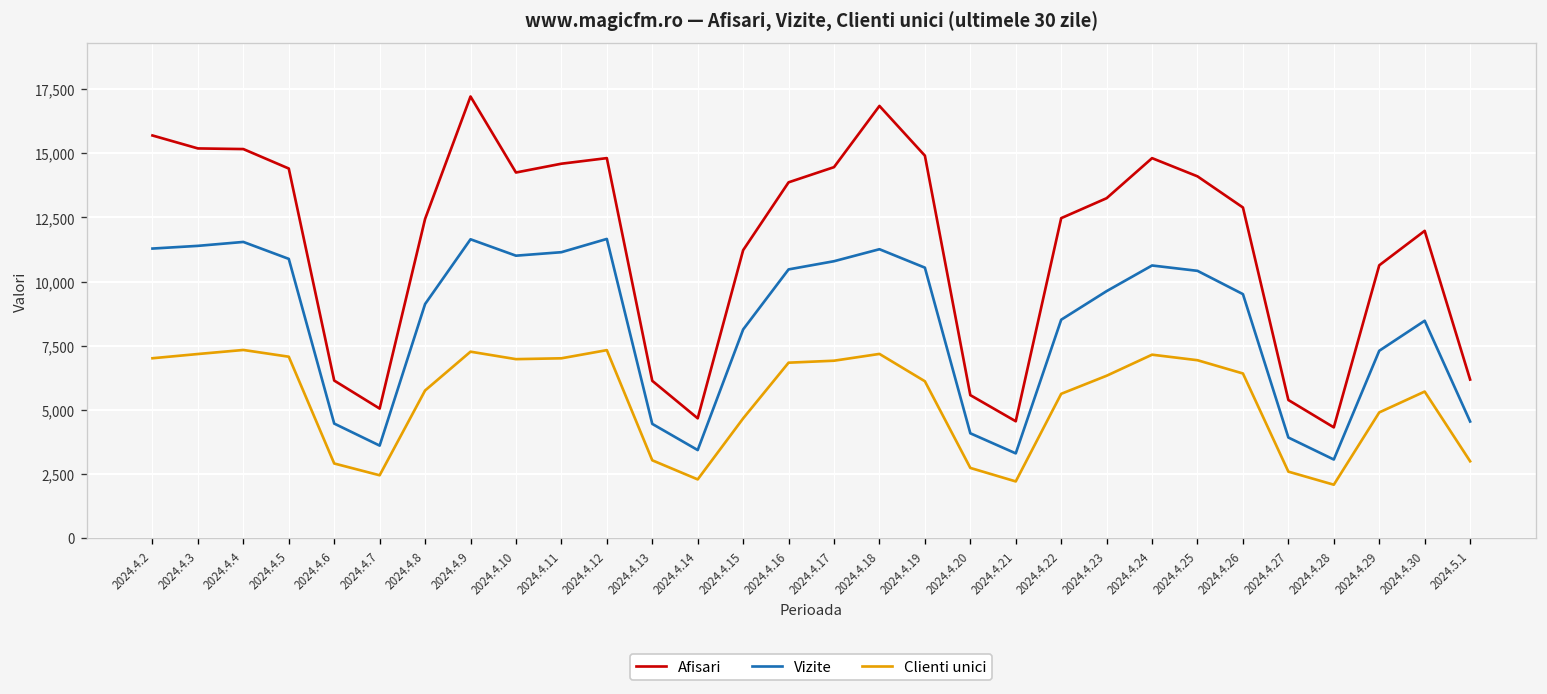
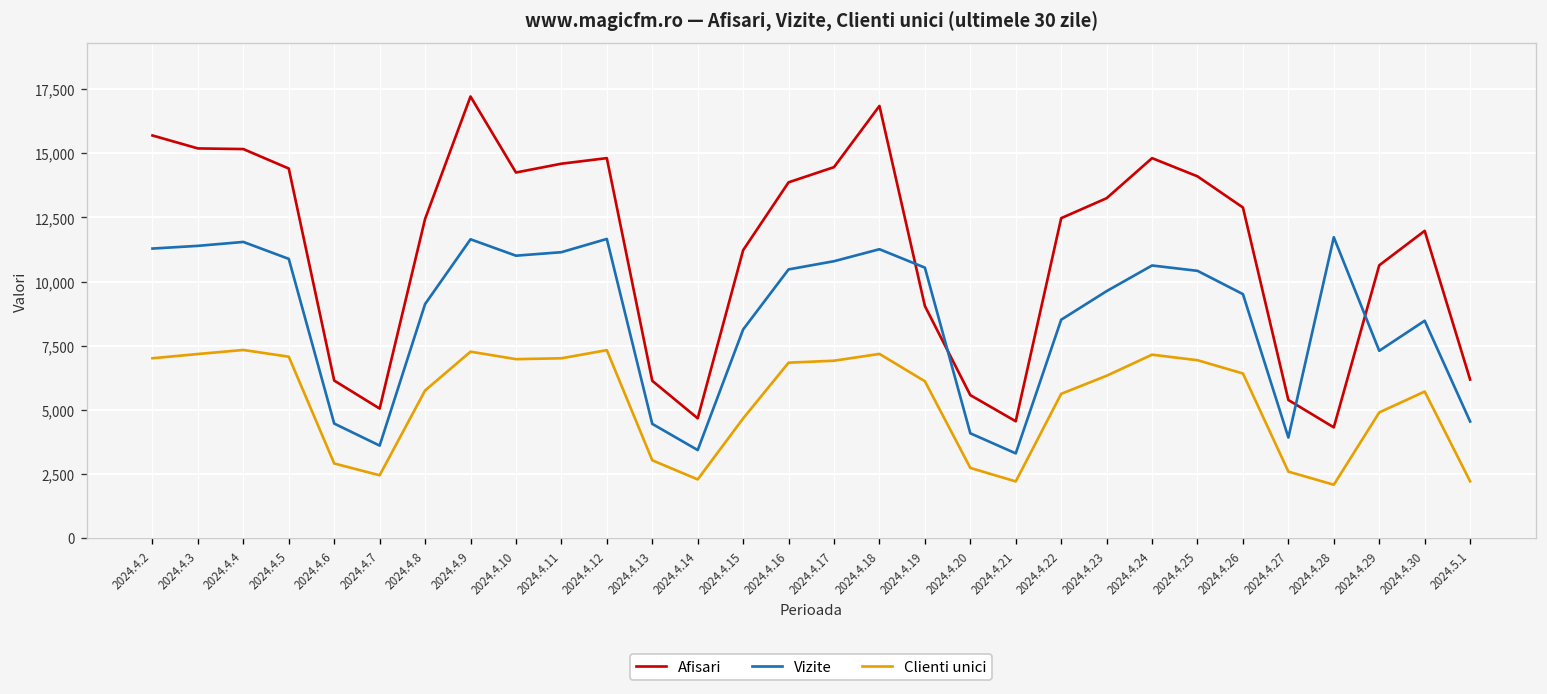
Afisari, 2024.4.19: 14,900 -> 9,000
Vizite, 2024.4.28: 3,100 -> 11,700
Clienti unici, 2024.5.1: 3,000 -> 2,200
